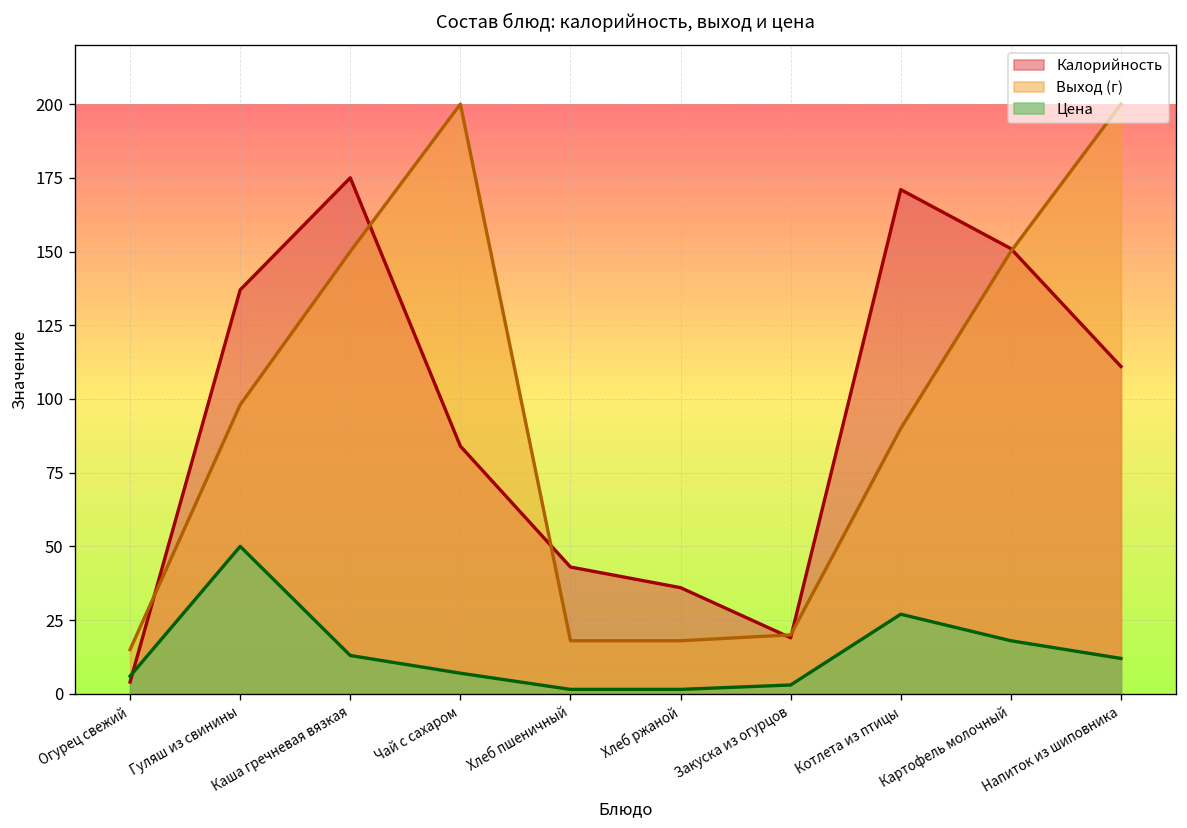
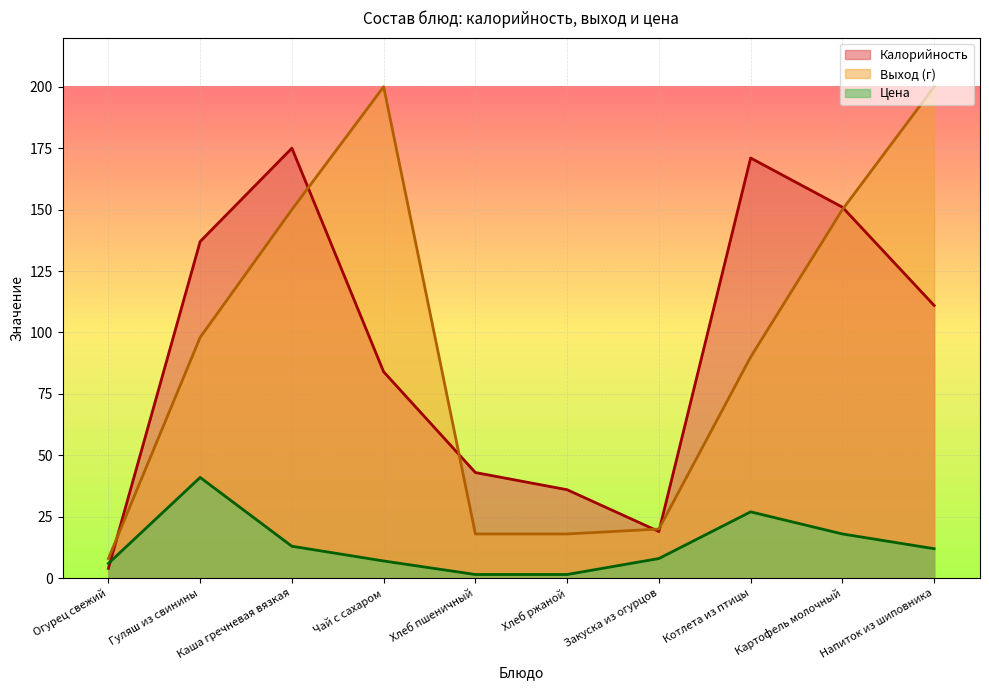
Выход (г), Огурец свежий: 15 -> 8
Цена, Гуляш из свинины: 50 -> 41
Цена, Закуска из огурцов: 3 -> 8
